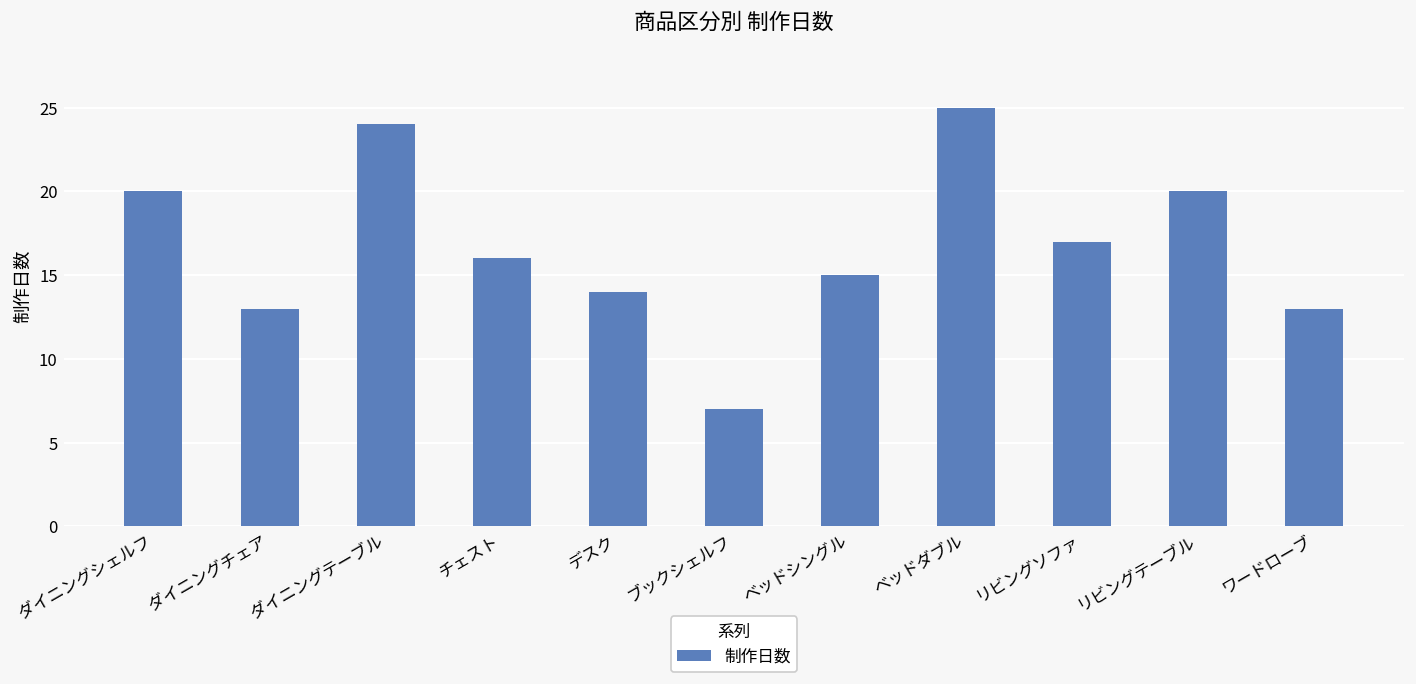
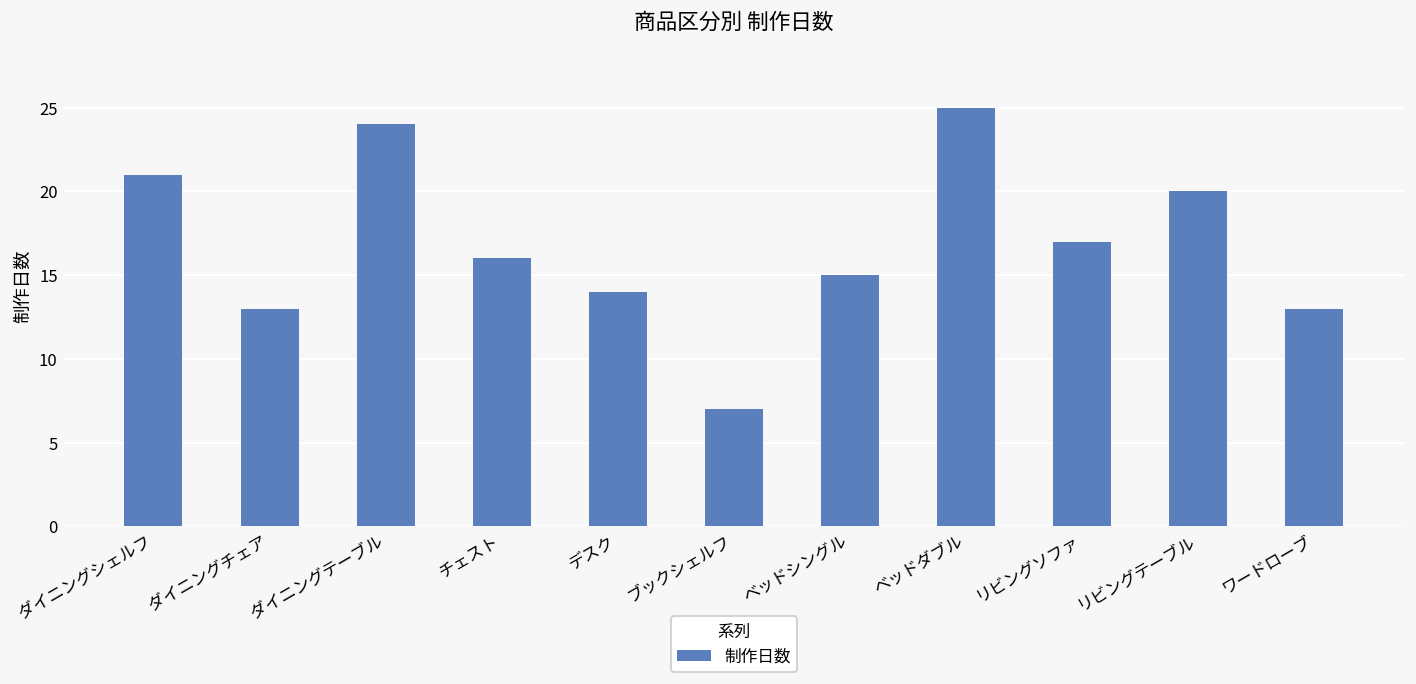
ダイニングシェルフ: 20 -> 21
